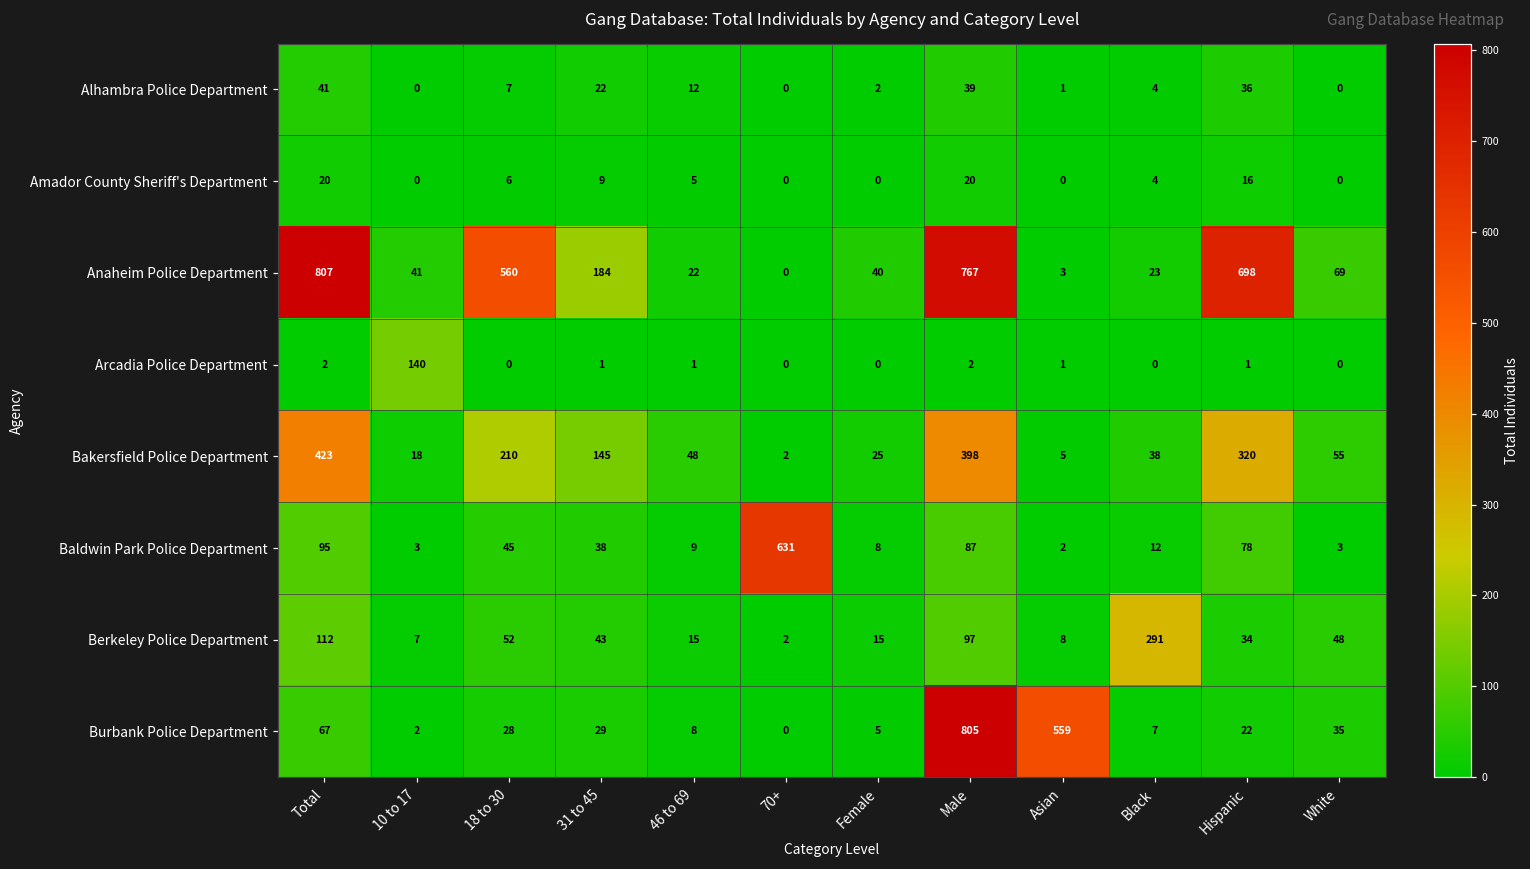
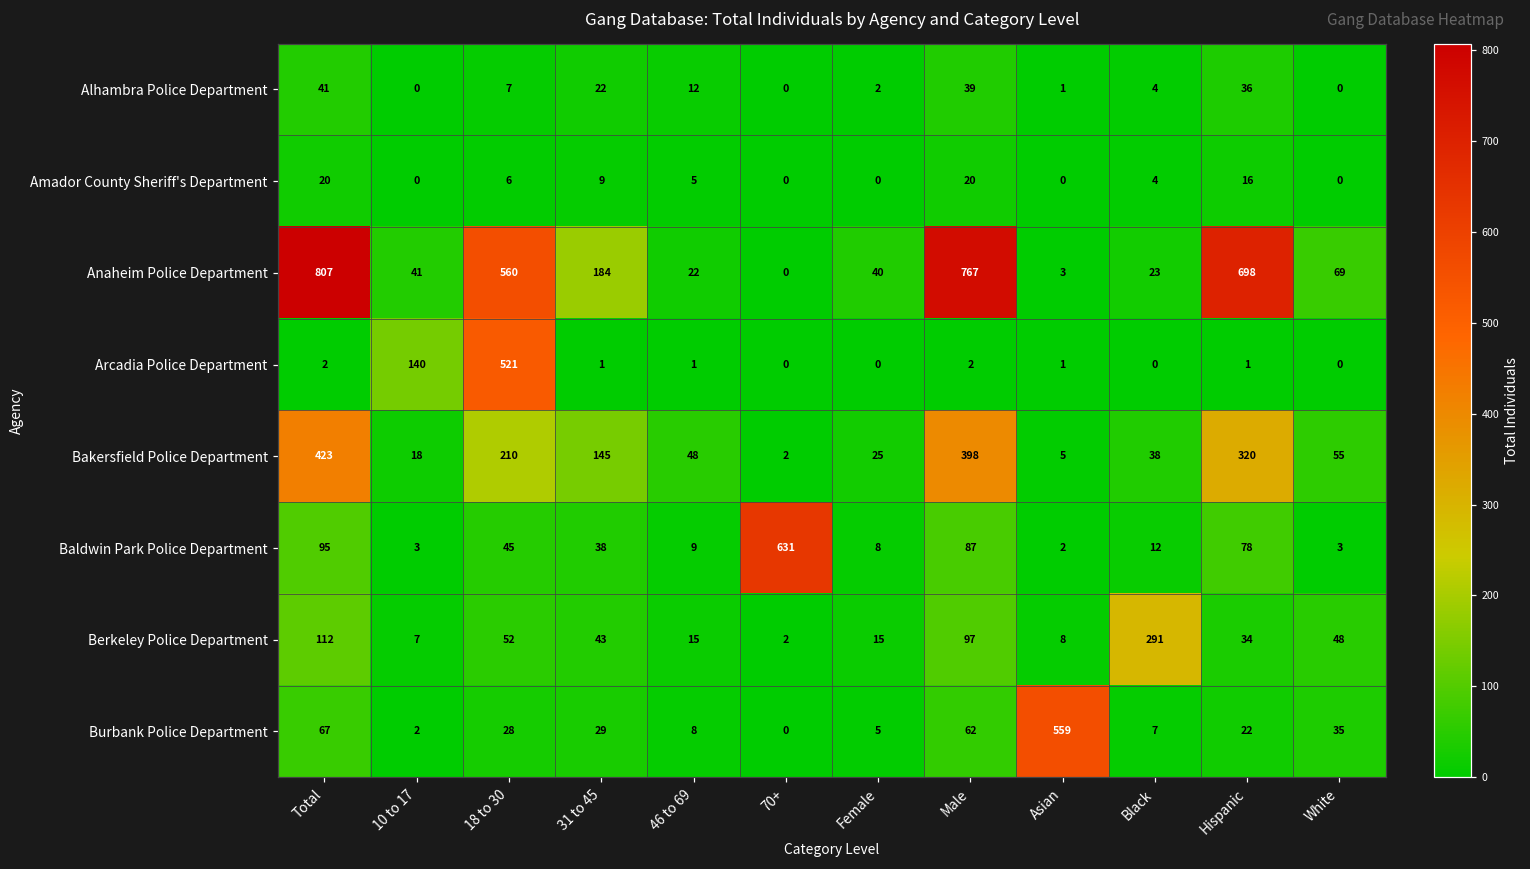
Arcadia Police Department, 18 to 30: 0 -> 521
Burbank Police Department, Male: 805 -> 62
